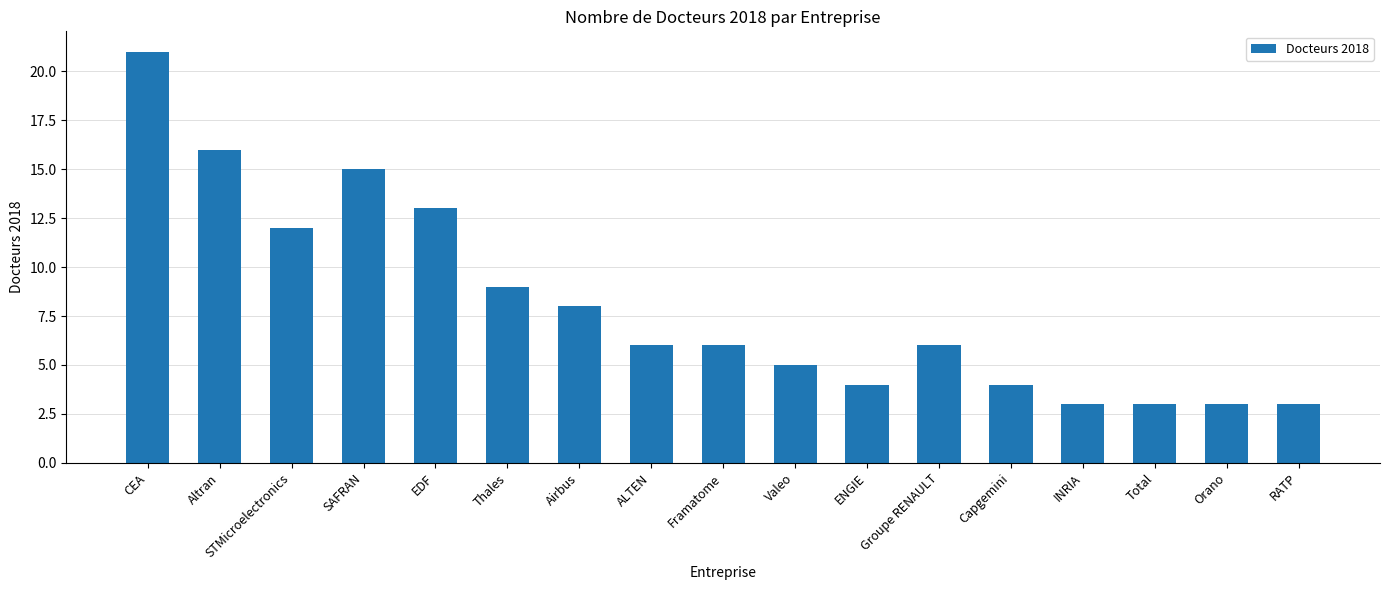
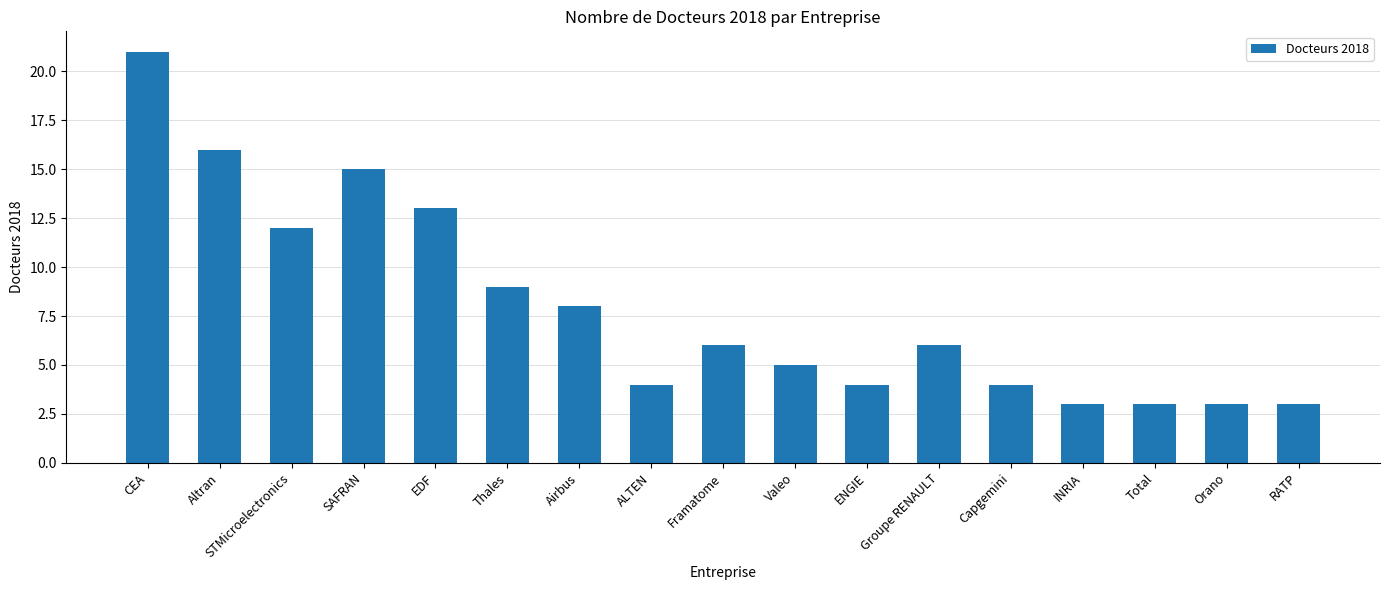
ALTEN: 6 -> 4
